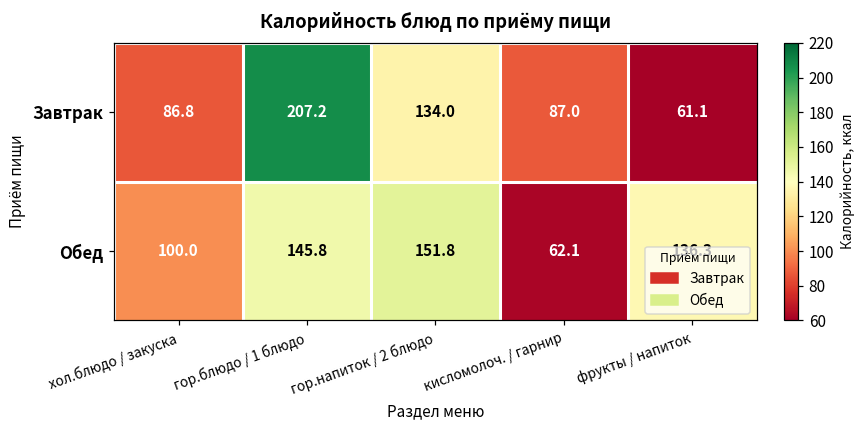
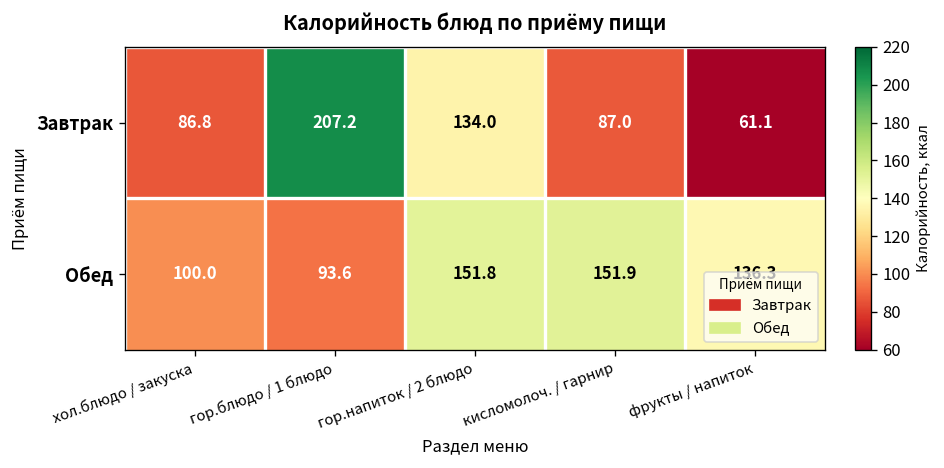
Обед, гор.блюдо / 1 блюдо: 145.8 -> 93.6
Обед, кисломолоч. / гарнир: 62.1 -> 151.9
